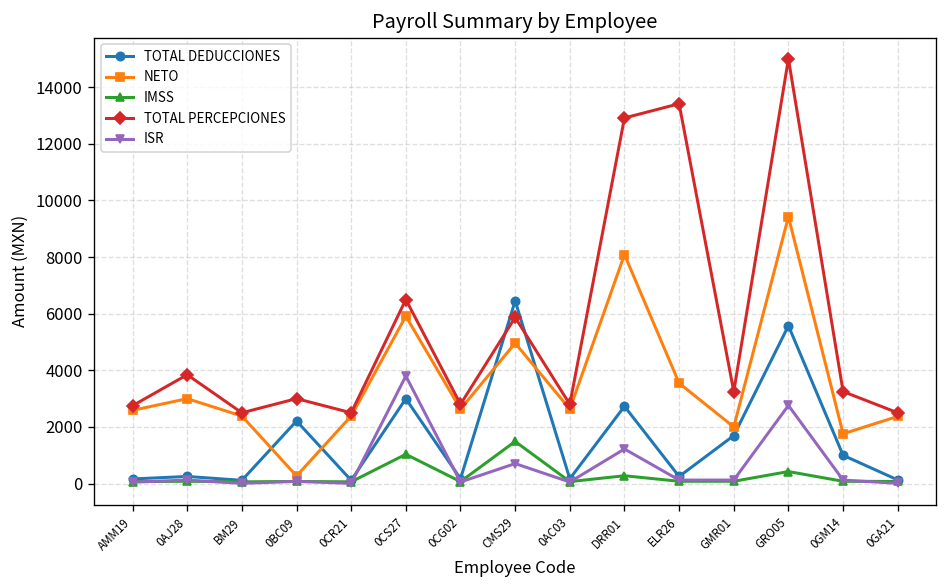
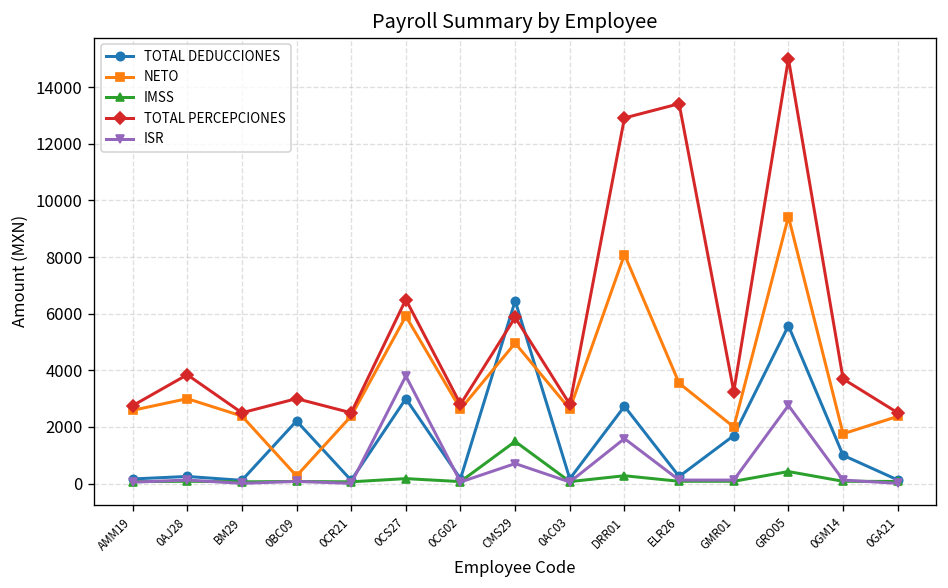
IMSS, 0CS27: 1000 -> 200
ISR, DRR01: 1200 -> 1600
TOTAL PERCEPCIONES, 0GM14: 3300 -> 3700
